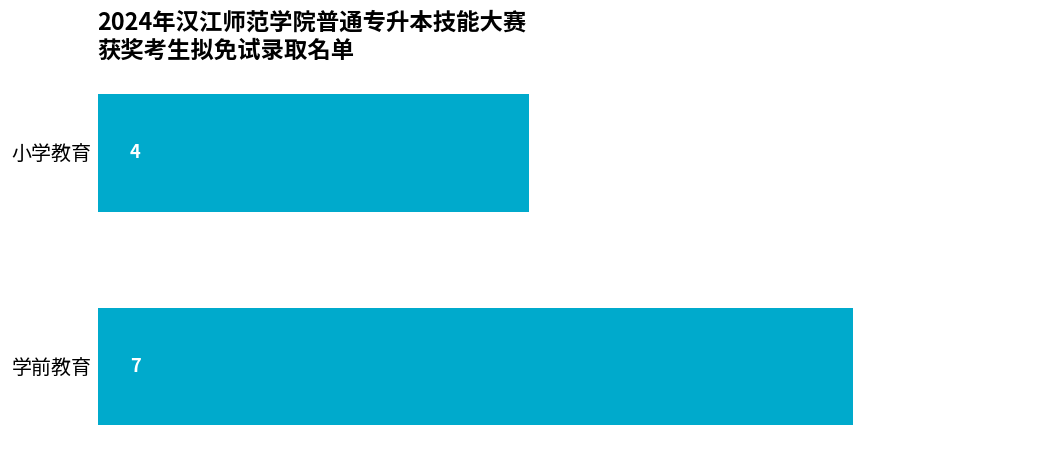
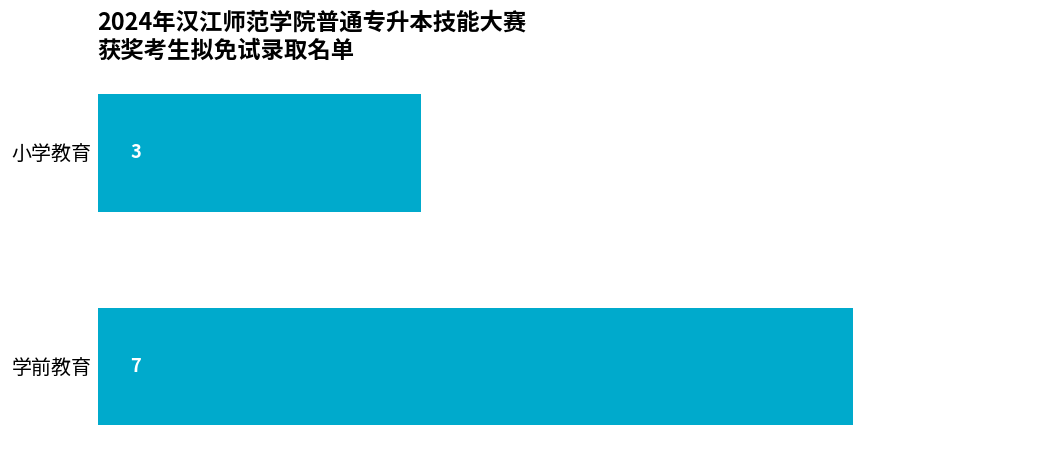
小学教育: 4 -> 3
